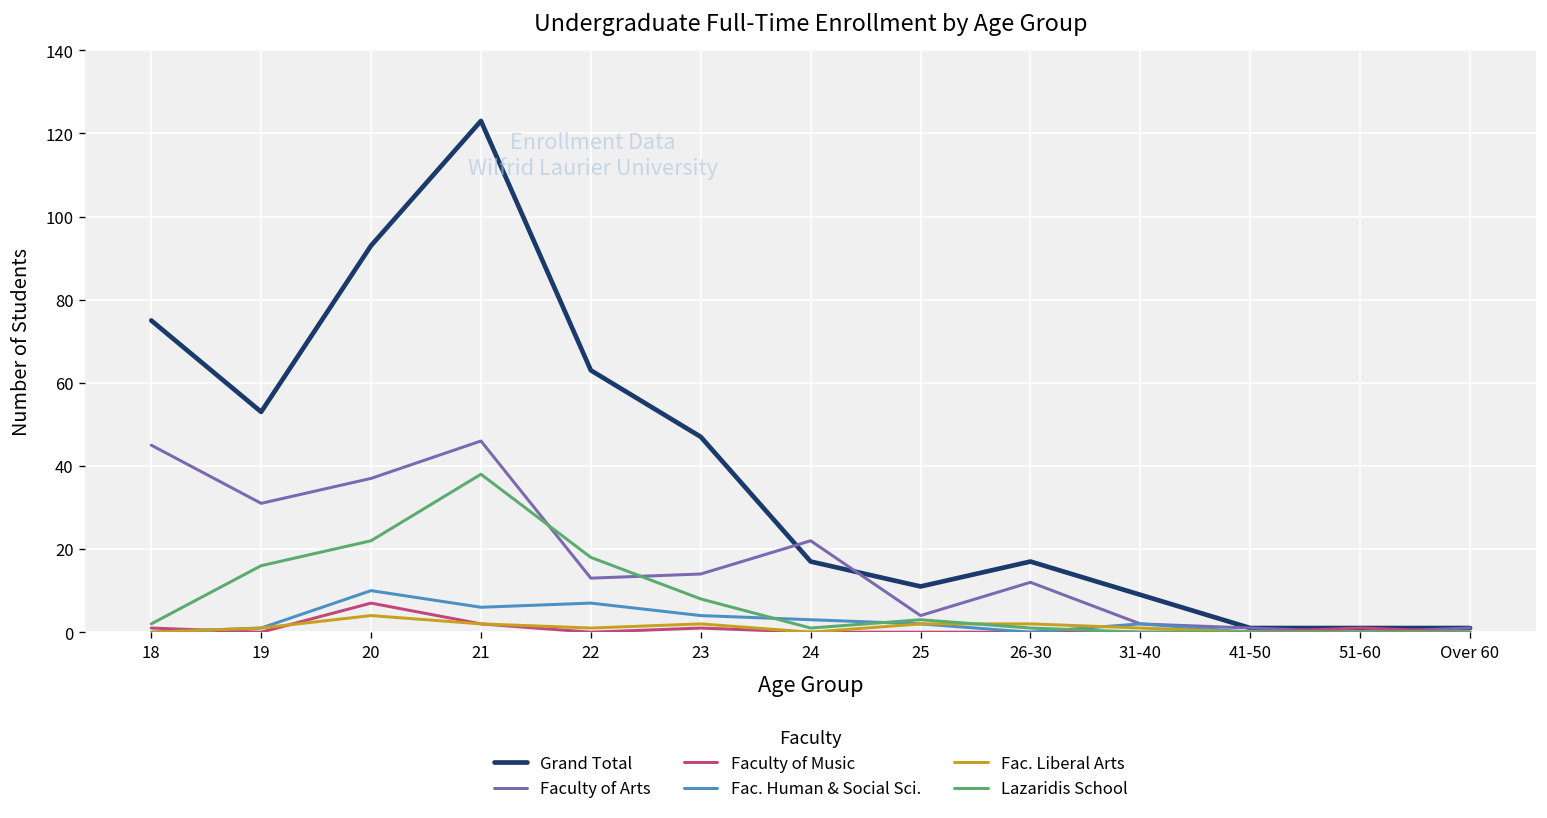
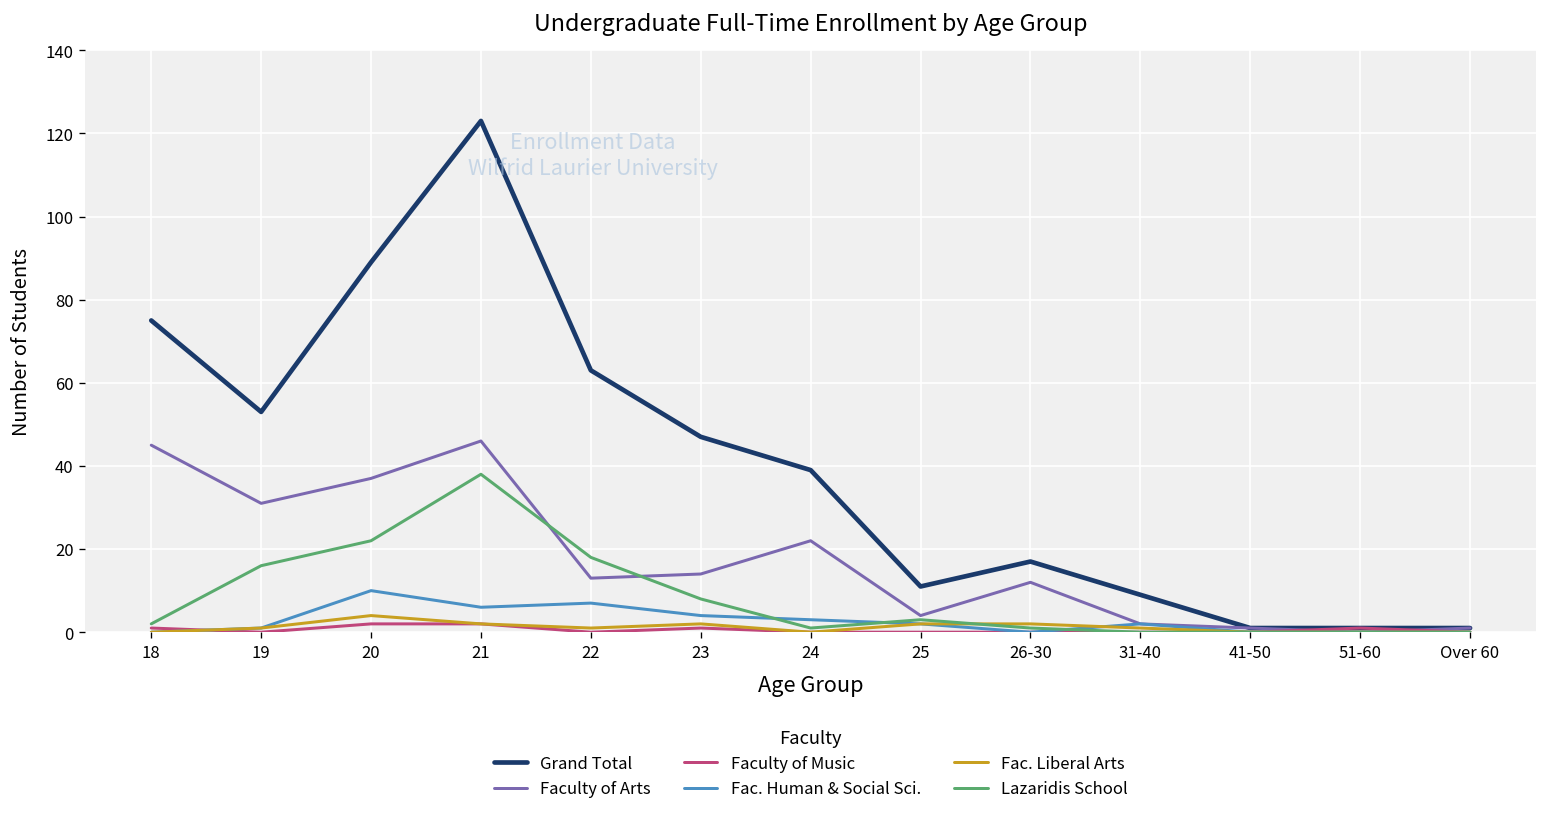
Grand Total, 20: 93 -> 89
Faculty of Music, 20: 7 -> 2
Grand Total, 24: 17 -> 39
